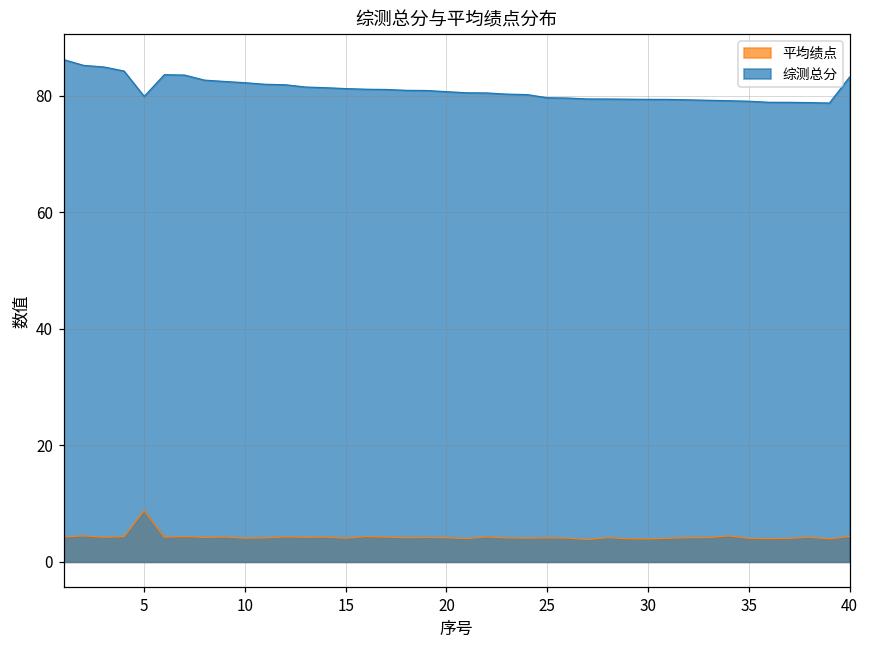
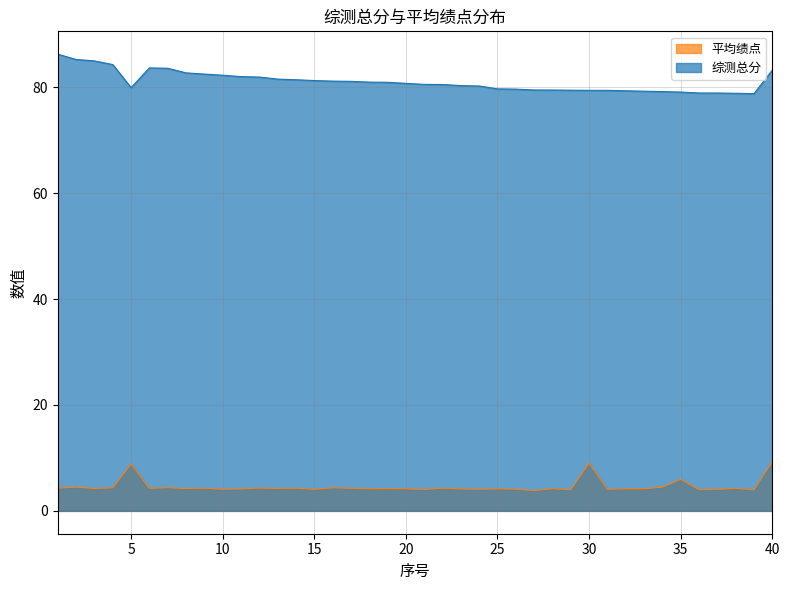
平均绩点, 30: 4 -> 9
平均绩点, 35: 4 -> 6
平均绩点, 40: 4 -> 9
